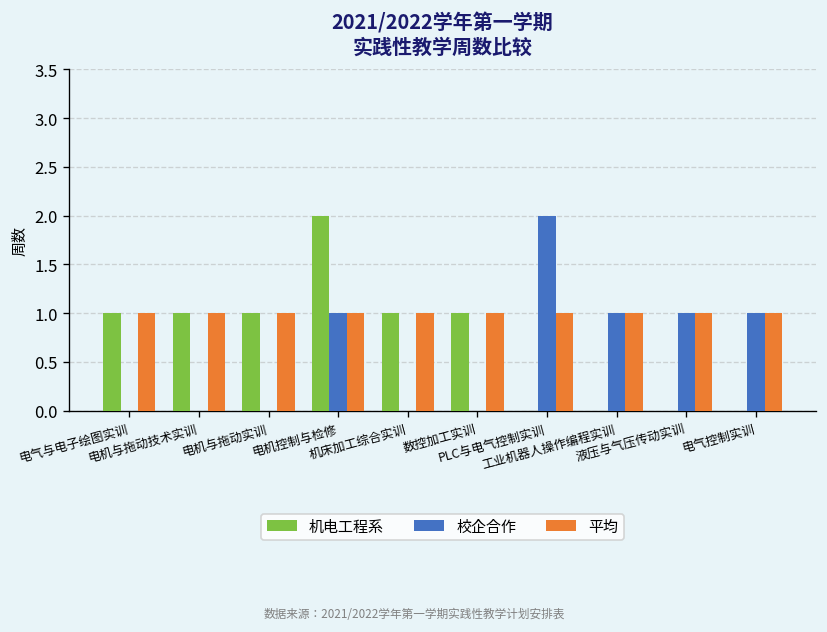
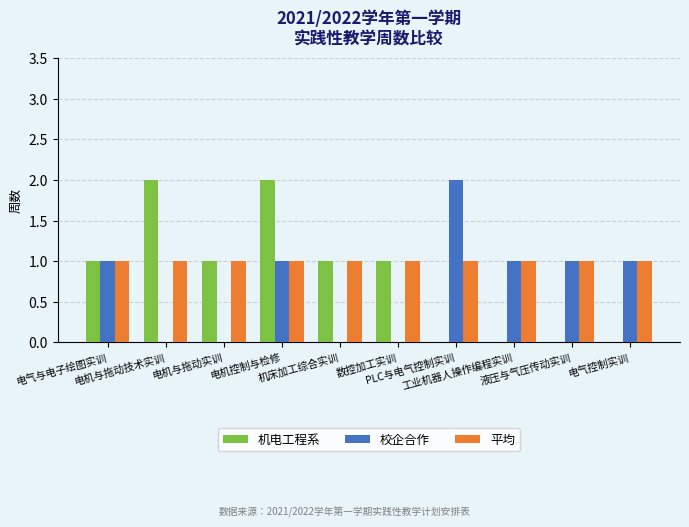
校企合作, 电气与电子绘图实训: 0 -> 1
机电工程系, 电机与拖动技术实训: 1 -> 2
